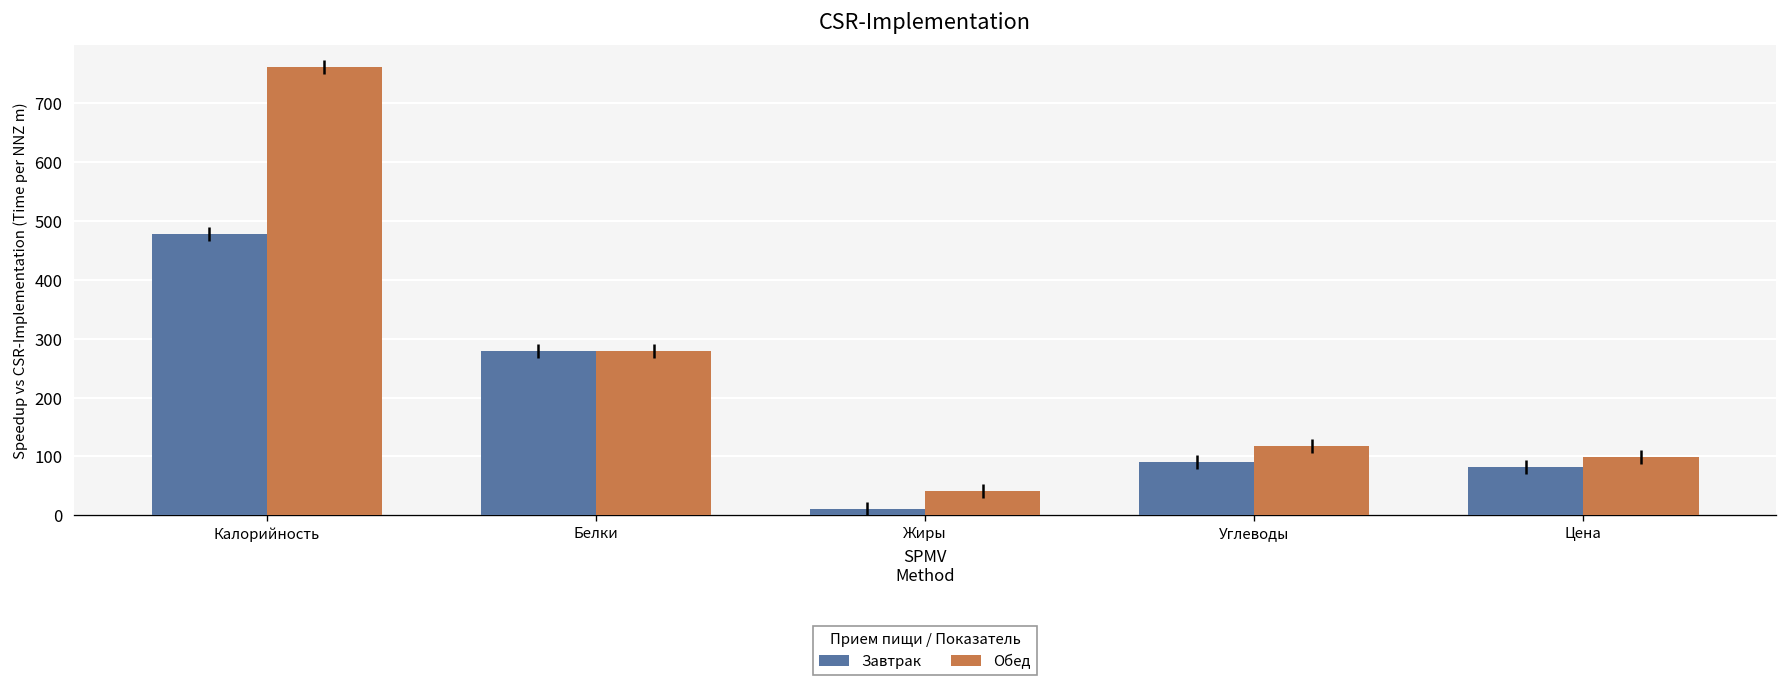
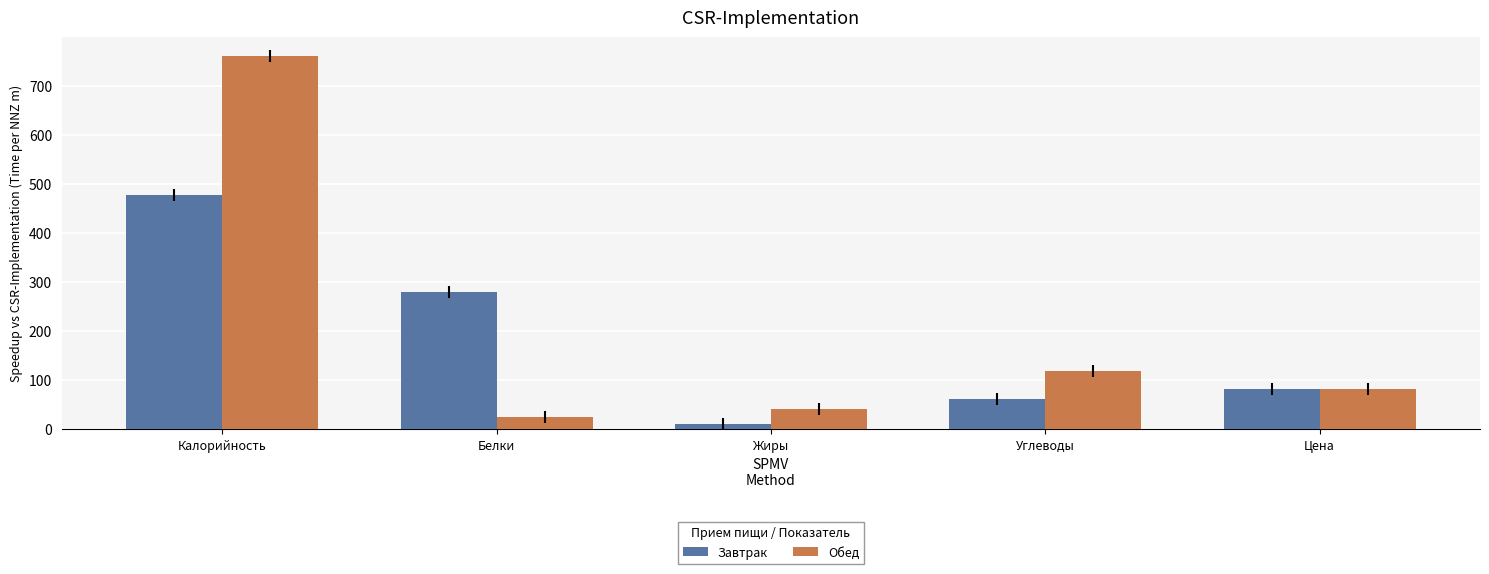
Обед, Белки: 280 -> 30
Завтрак, Углеводы: 90 -> 60
Обед, Цена: 100 -> 80
